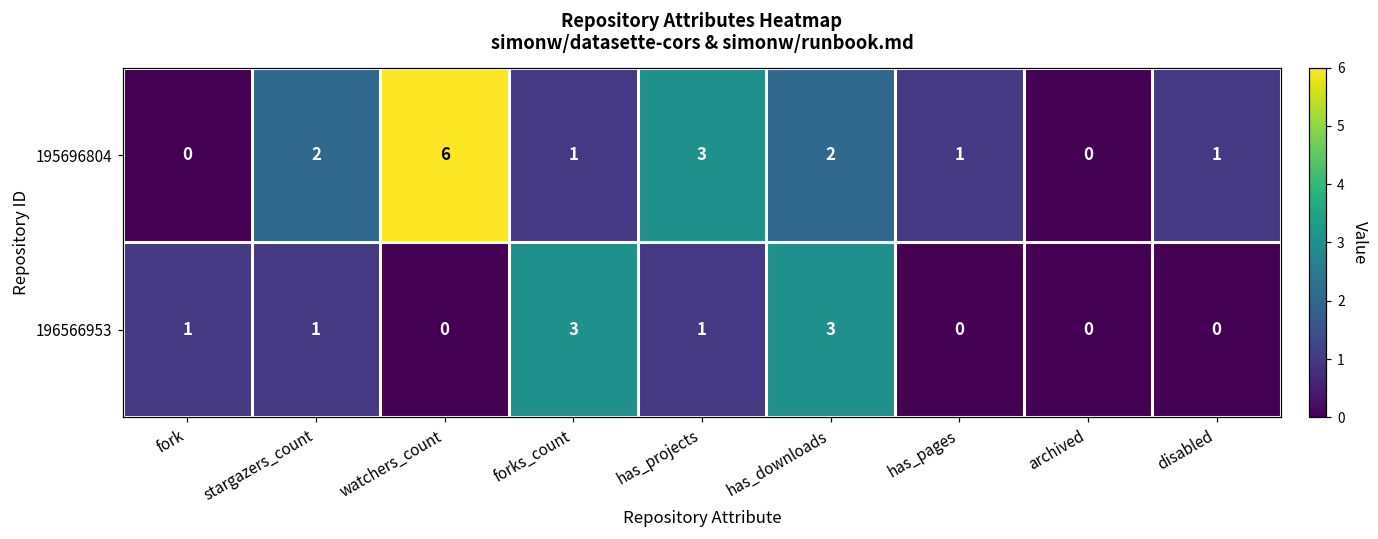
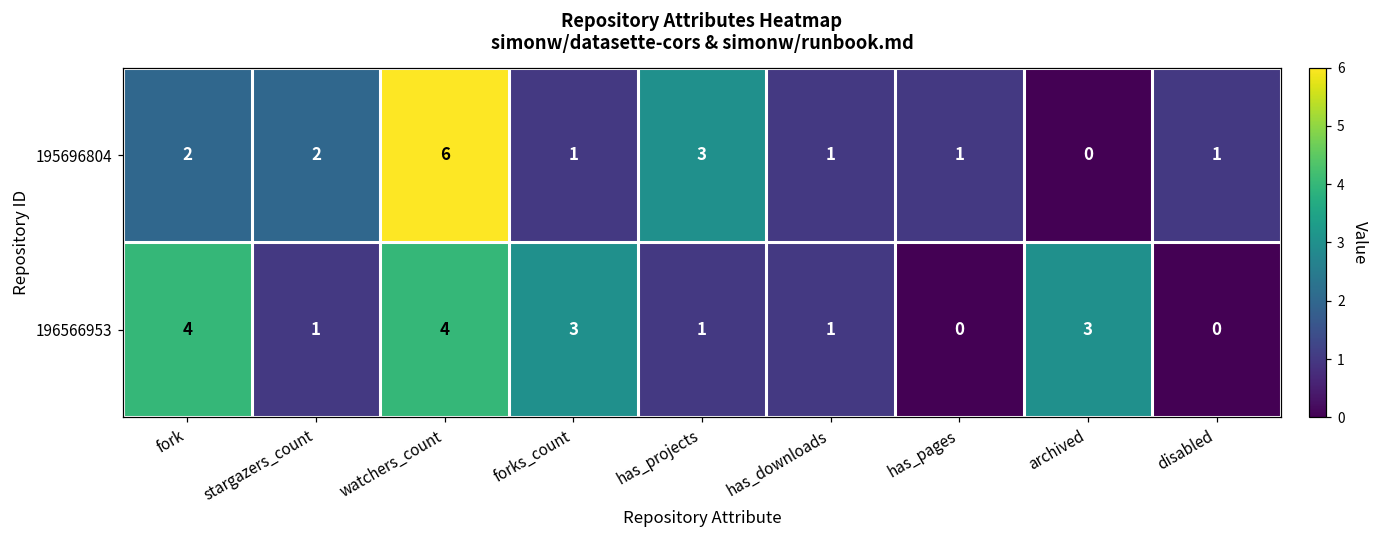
195696804, fork: 0 -> 2
195696804, has_downloads: 2 -> 1
196566953, fork: 1 -> 4
196566953, watchers_count: 0 -> 4
196566953, has_downloads: 3 -> 1
196566953, archived: 0 -> 3
